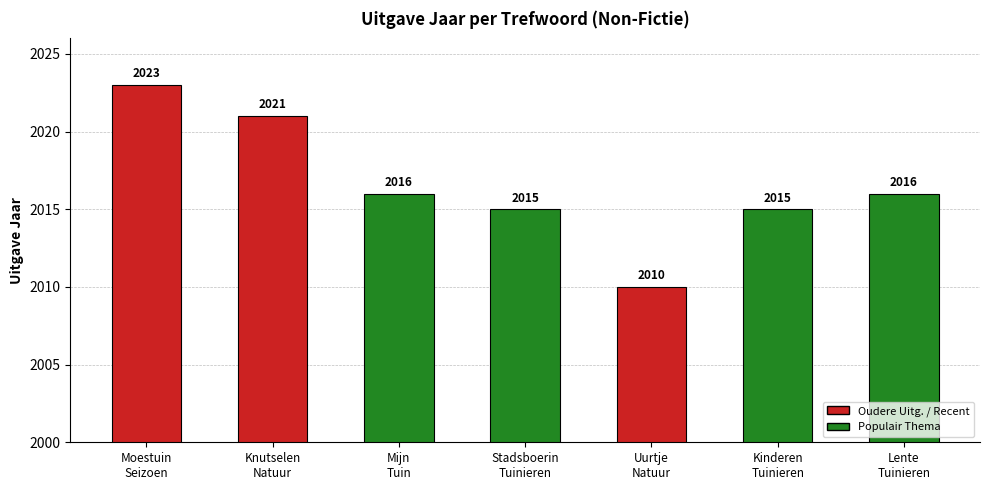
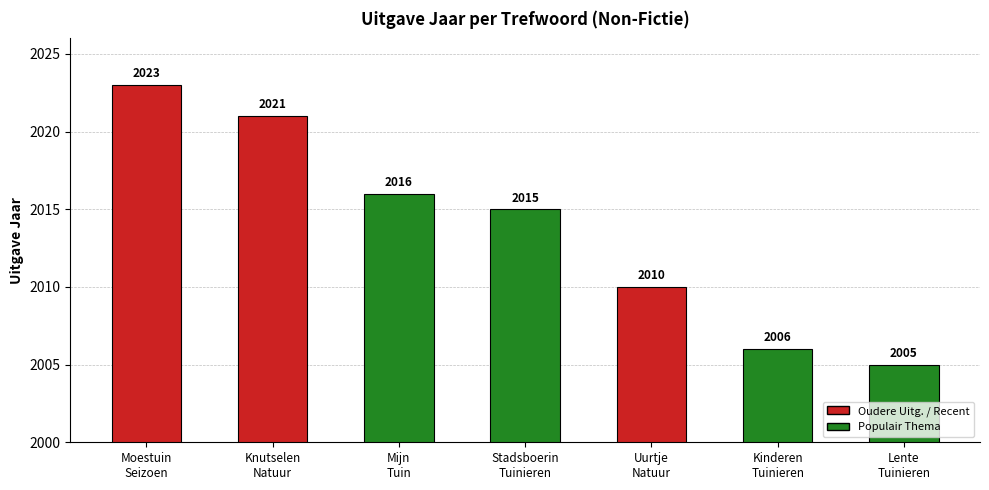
Kinderen Tuinieren: 2015 -> 2006
Lente Tuinieren: 2016 -> 2005
